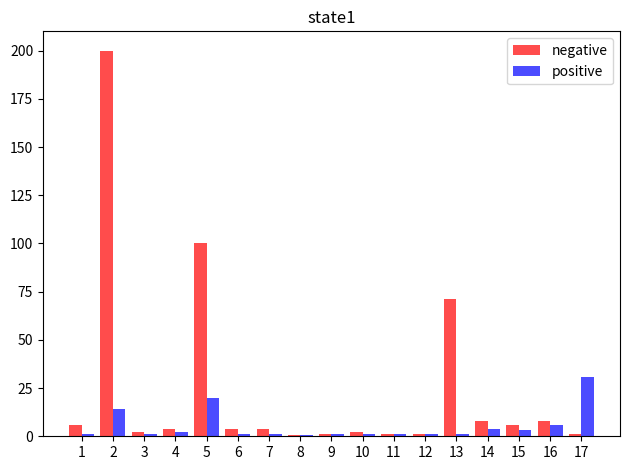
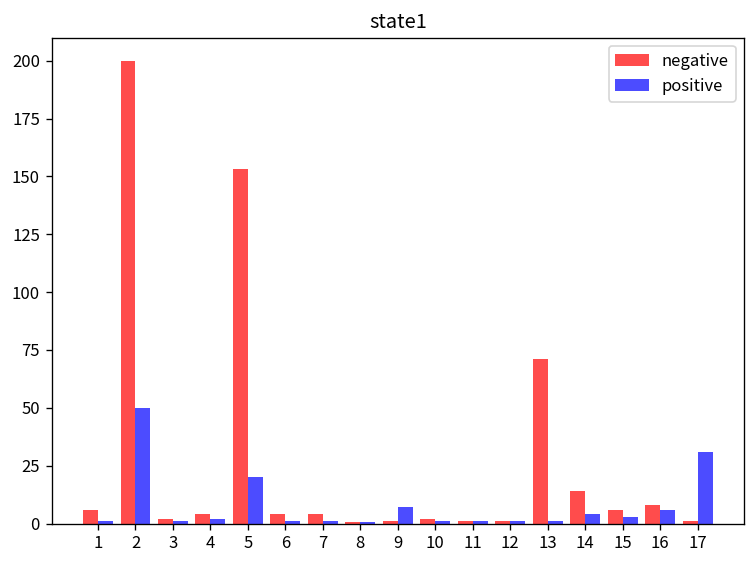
positive, 2: 14 -> 50
negative, 5: 100 -> 153
positive, 9: 1 -> 7
negative, 14: 8 -> 14
